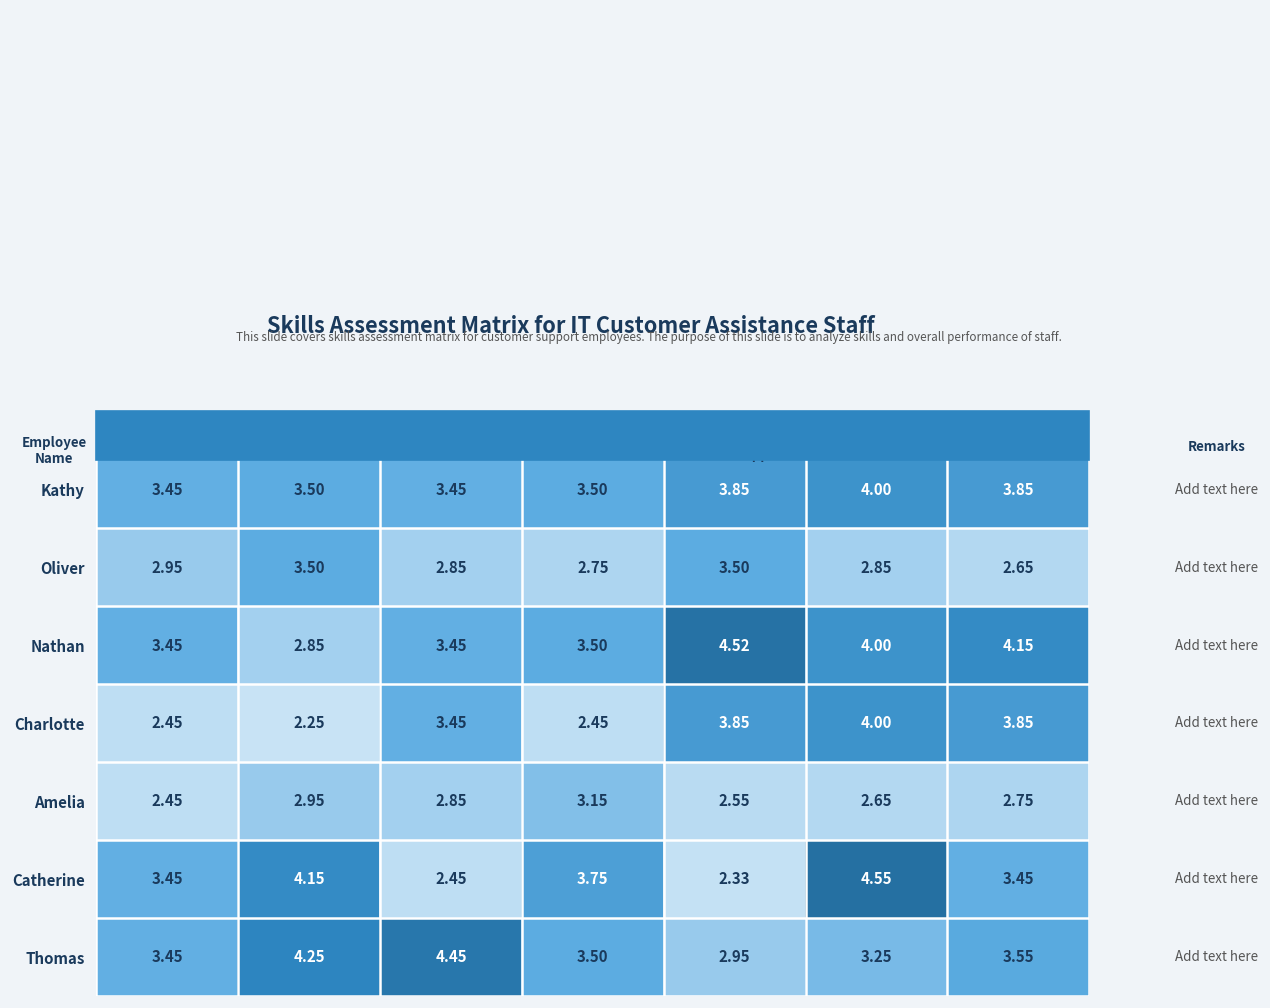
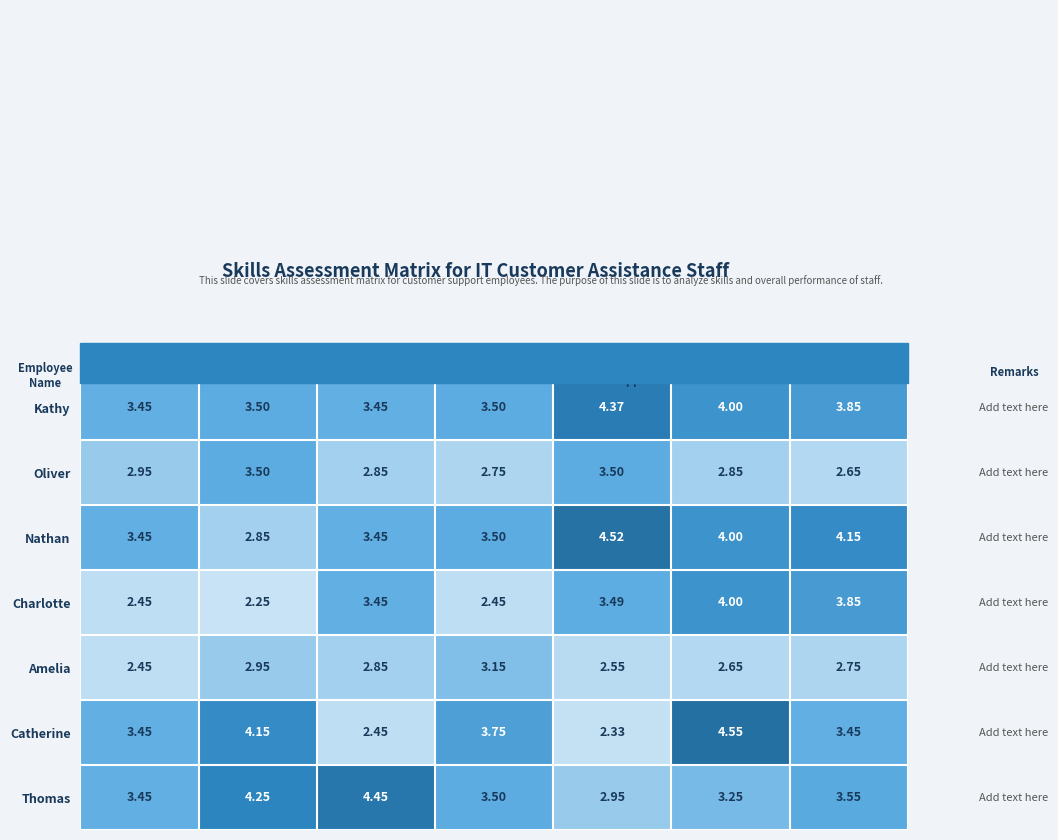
Kathy, Technologies Used to Provide Support: 3.85 -> 4.37
Charlotte, Technologies Used to Provide Support: 3.85 -> 3.49
